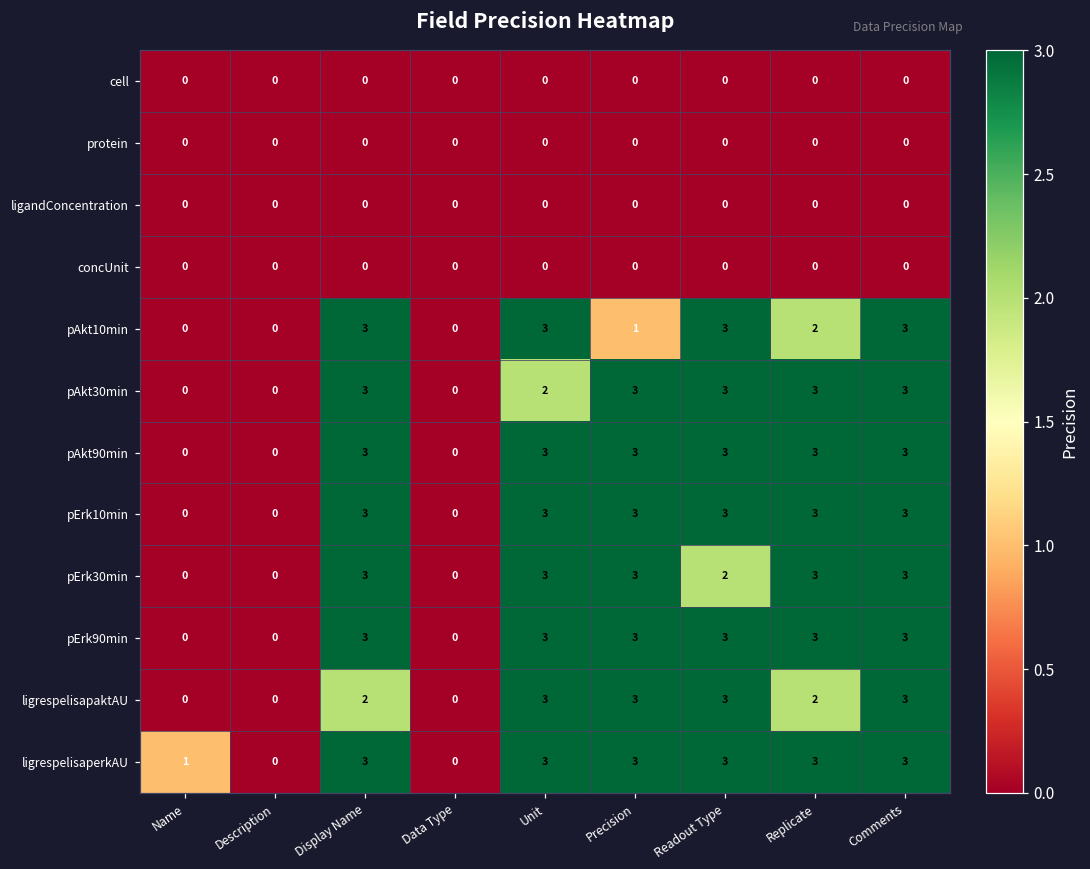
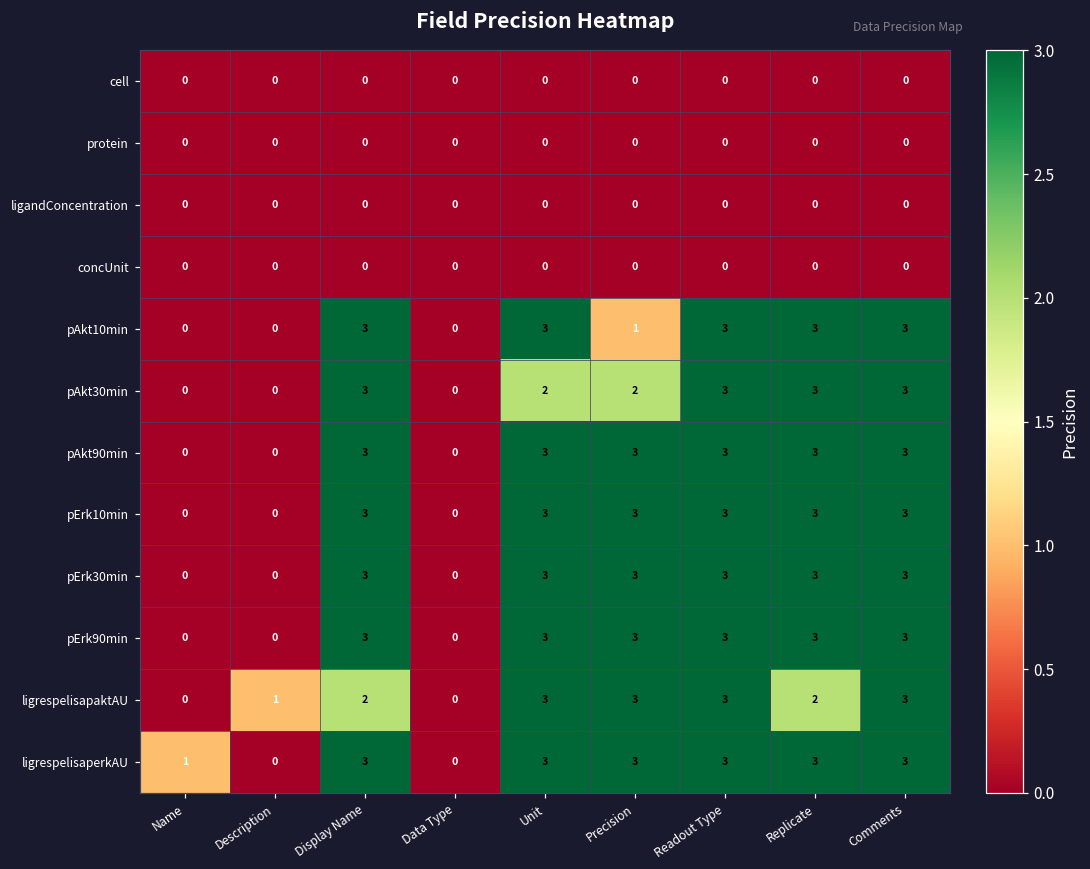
pAkt10min, Replicate: 2 -> 3
pAkt30min, Precision: 3 -> 2
pErk30min, Readout Type: 2 -> 3
ligrespelisapaktAU, Description: 0 -> 1
